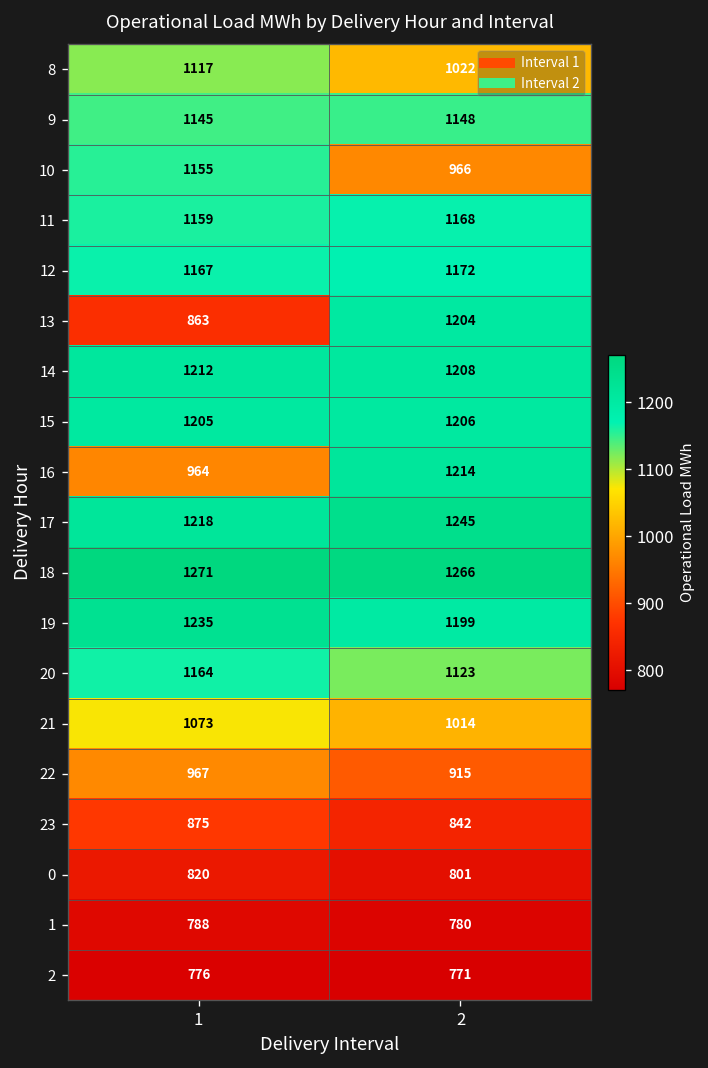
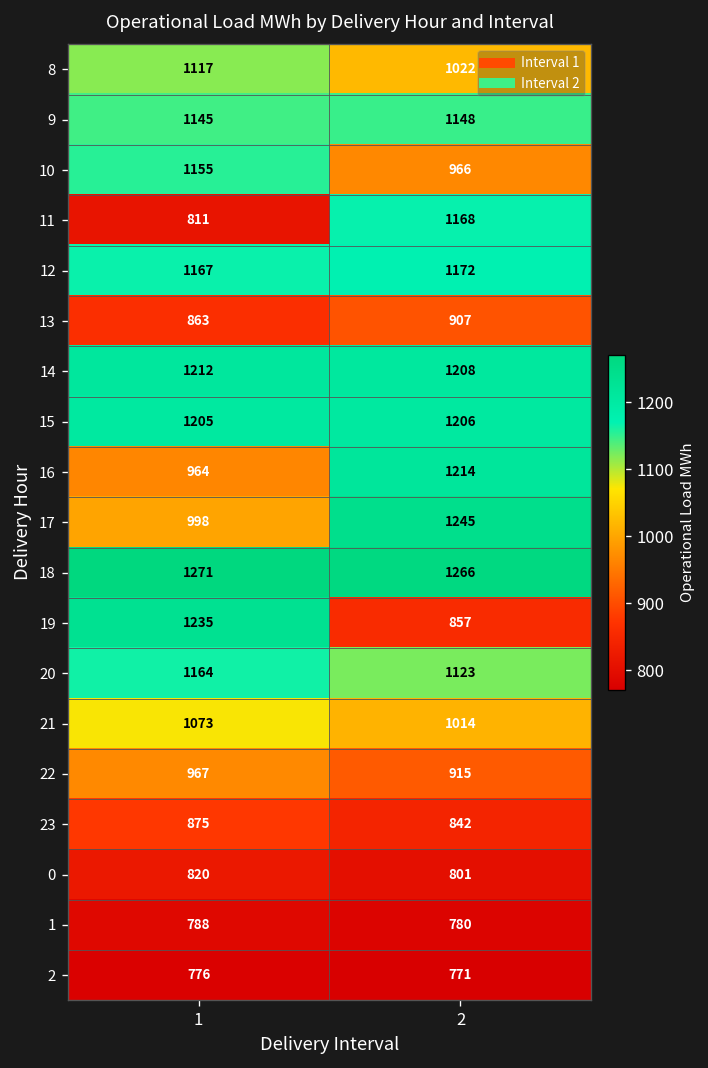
11, 1: 1159 -> 811
13, 2: 1204 -> 907
17, 1: 1218 -> 998
19, 2: 1199 -> 857
